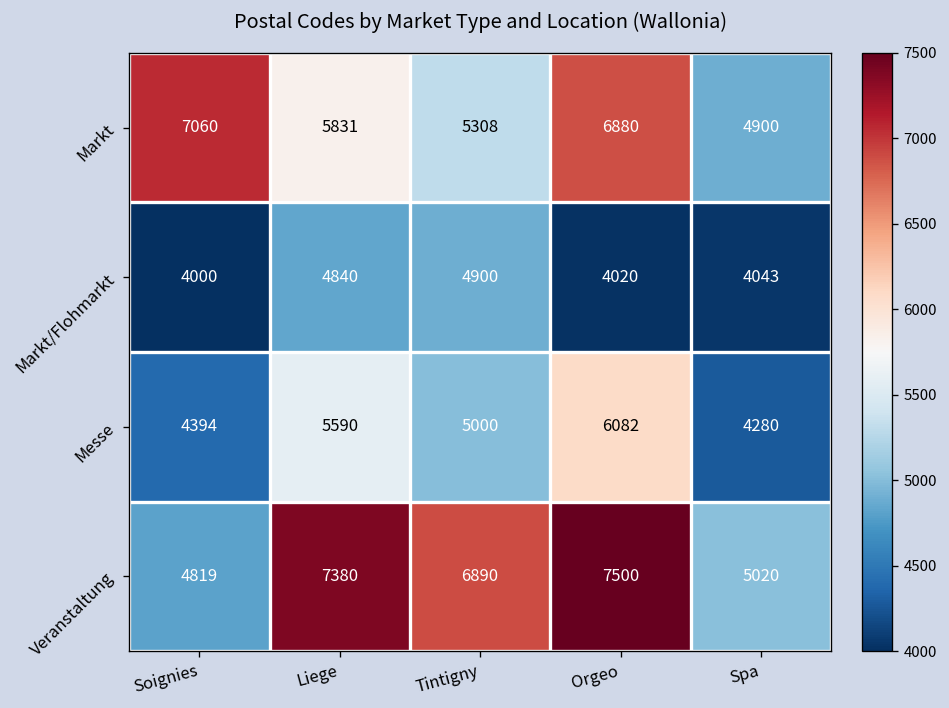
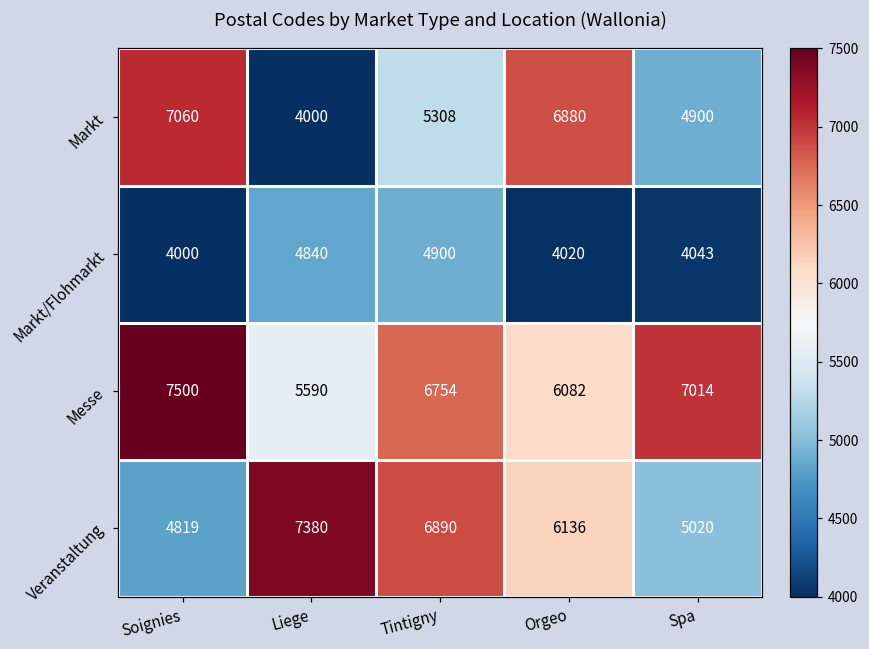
Markt, Liege: 5831 -> 4000
Messe, Soignies: 4394 -> 7500
Messe, Tintigny: 5000 -> 6754
Messe, Spa: 4280 -> 7014
Veranstaltung, Orgeo: 7500 -> 6136
